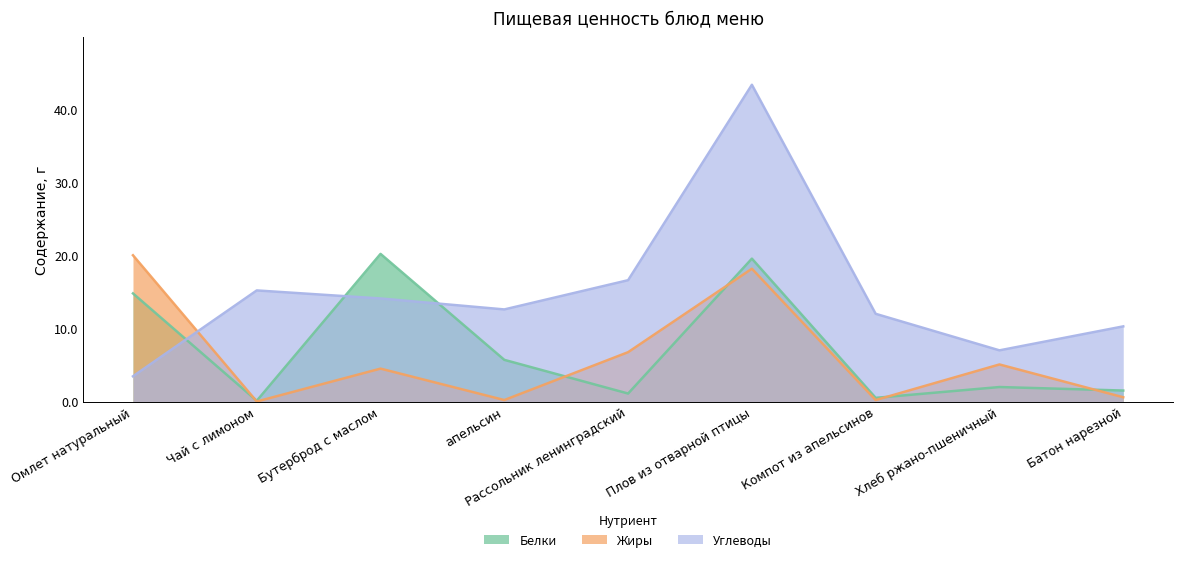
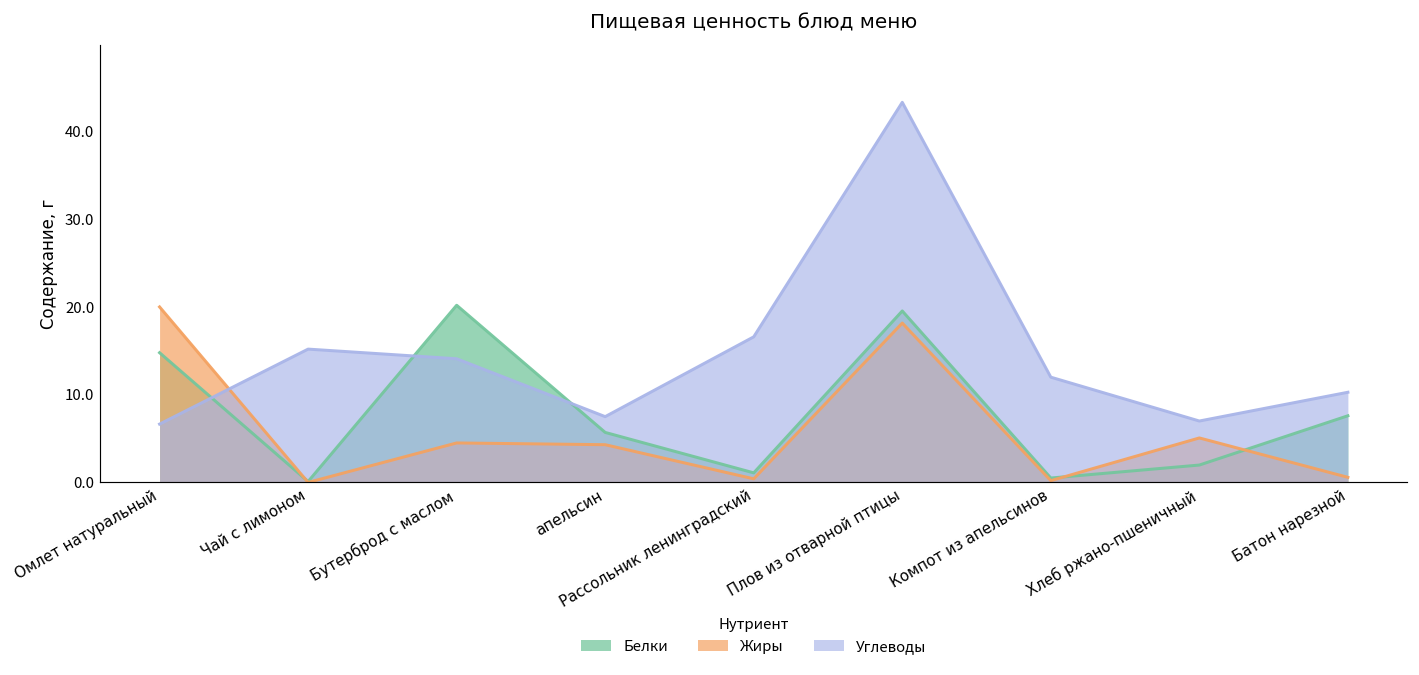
Углеводы, Омлет натуральный: 3 -> 7
Жиры, апельсин: 0 -> 4
Углеводы, апельсин: 13 -> 8
Жиры, Рассольник ленинградский: 7 -> 0
Белки, Батон нарезной: 2 -> 8
